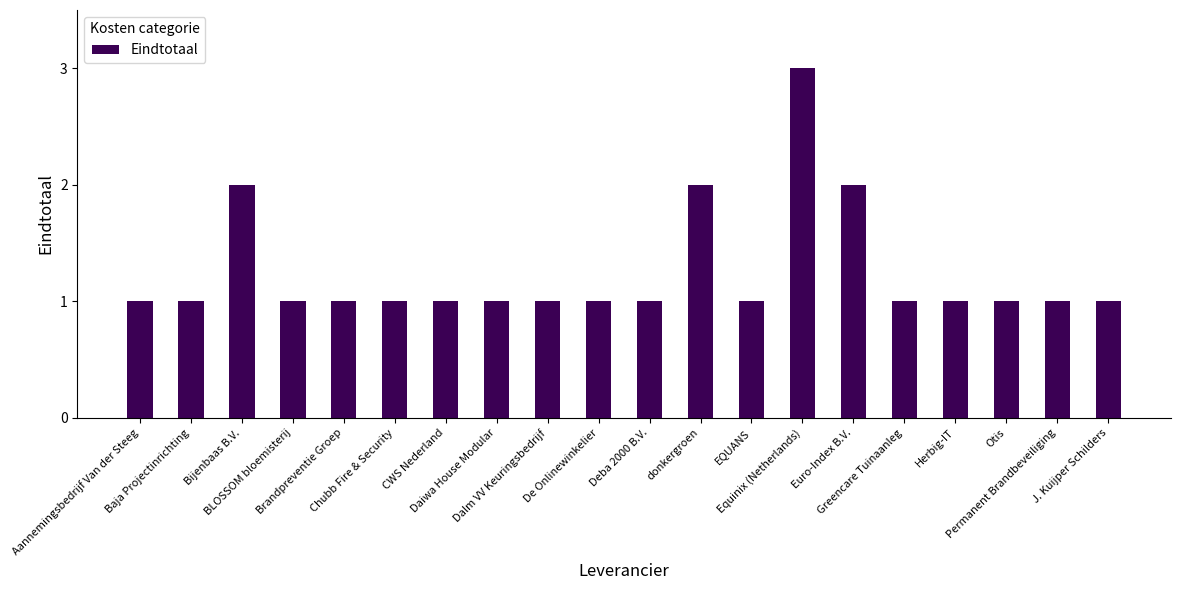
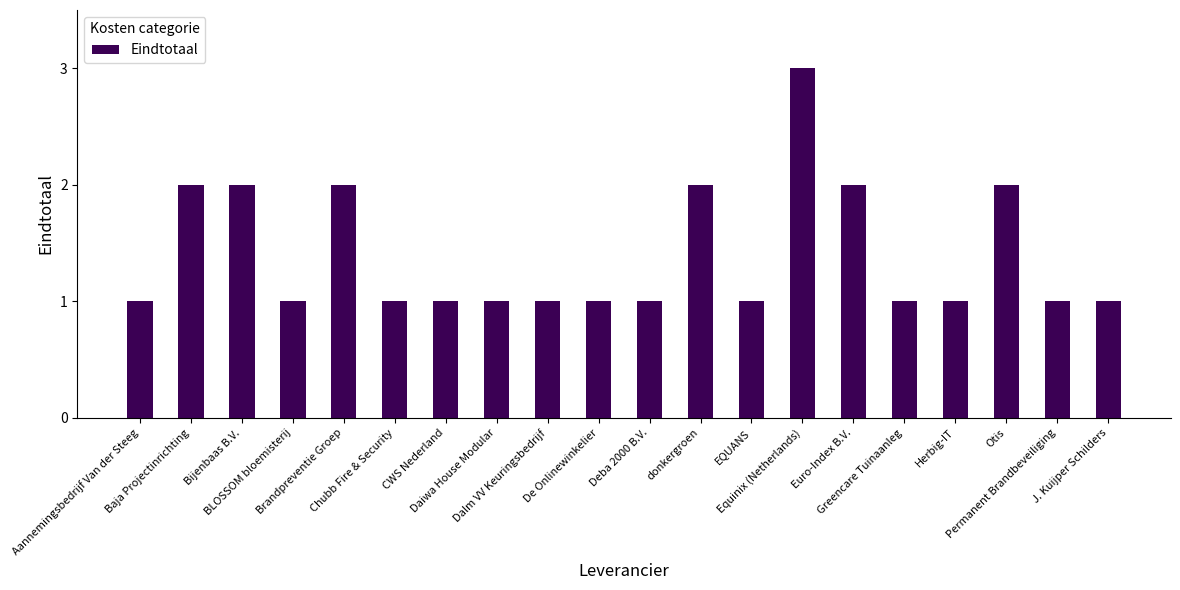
Baja Projectinrichting: 1 -> 2
Brandpreventie Groep: 1 -> 2
Otis: 1 -> 2
